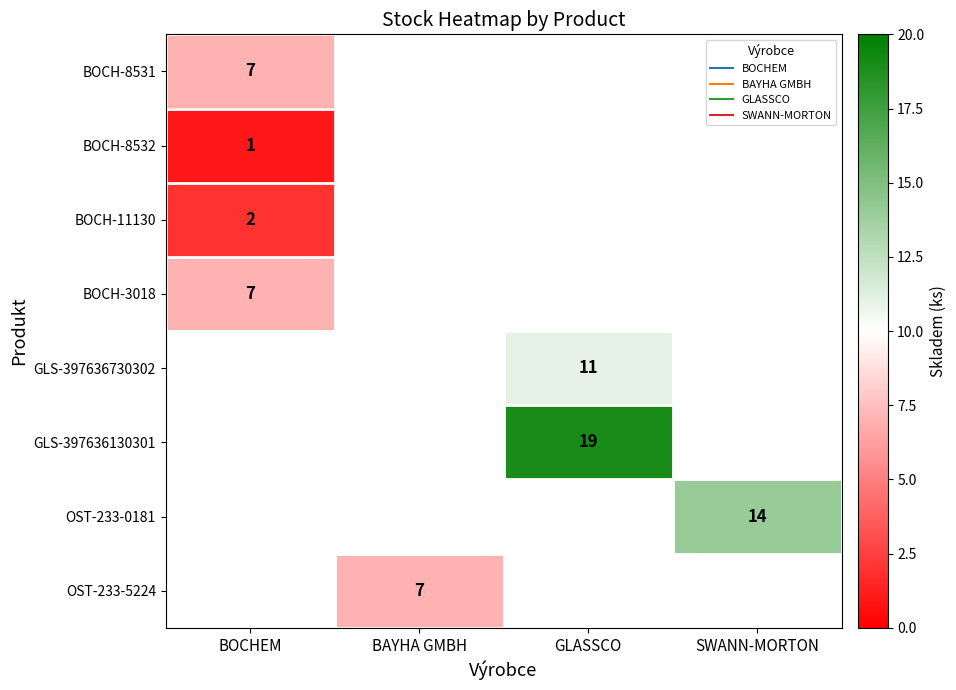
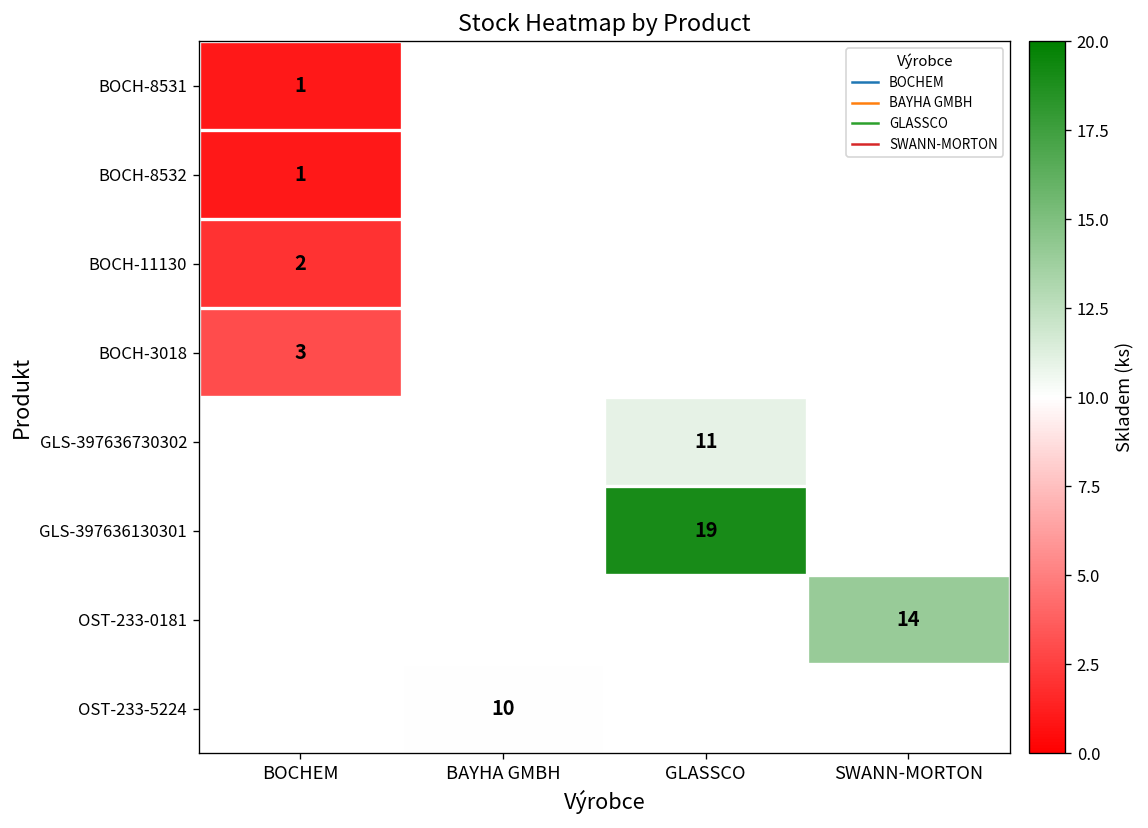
BOCH-8531, BOCHEM: 7 -> 1
BOCH-3018, BOCHEM: 7 -> 3
OST-233-5224, BAYHA GMBH: 7 -> 10
